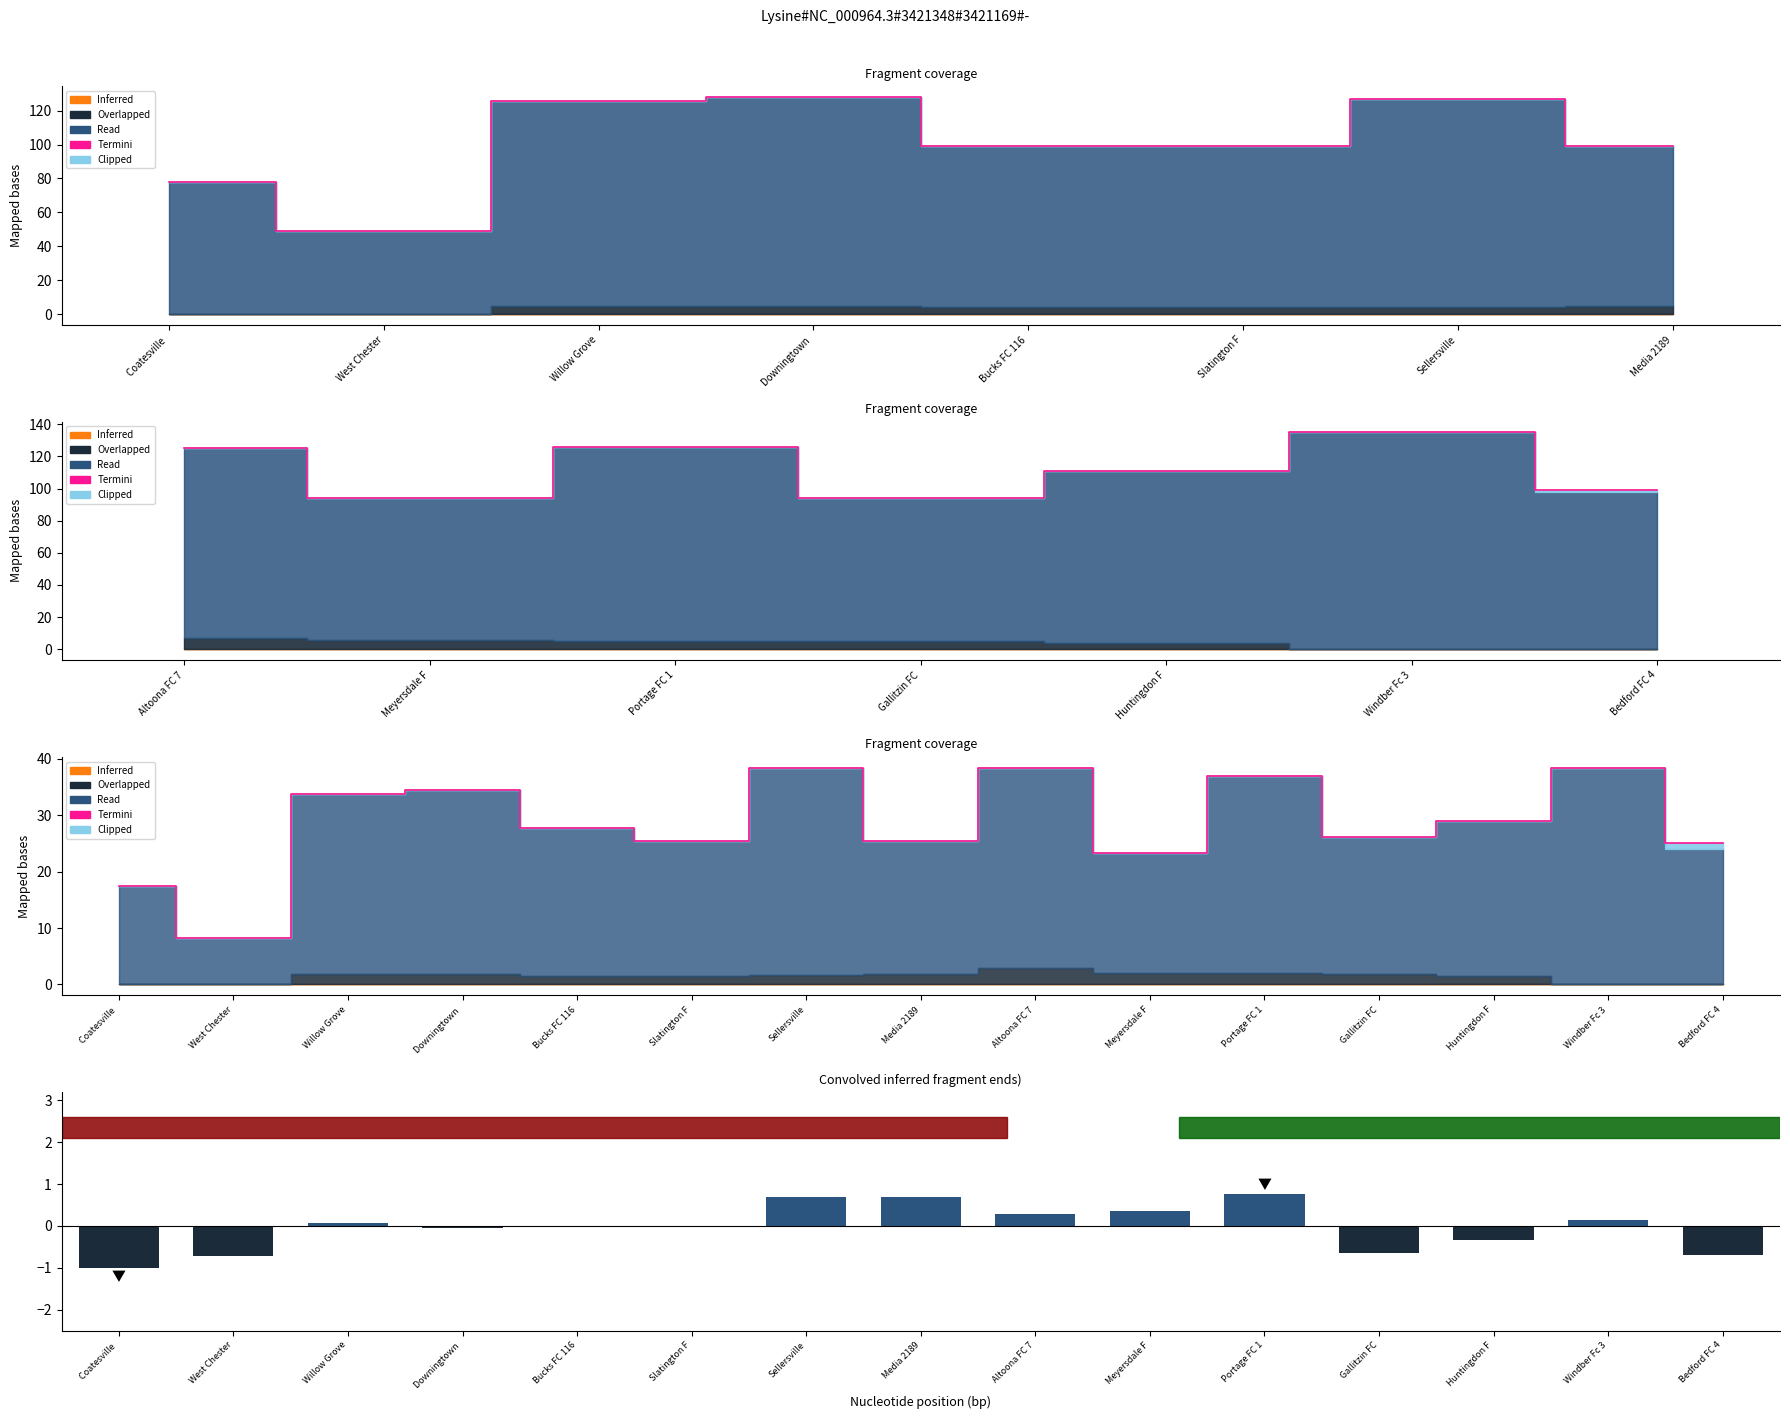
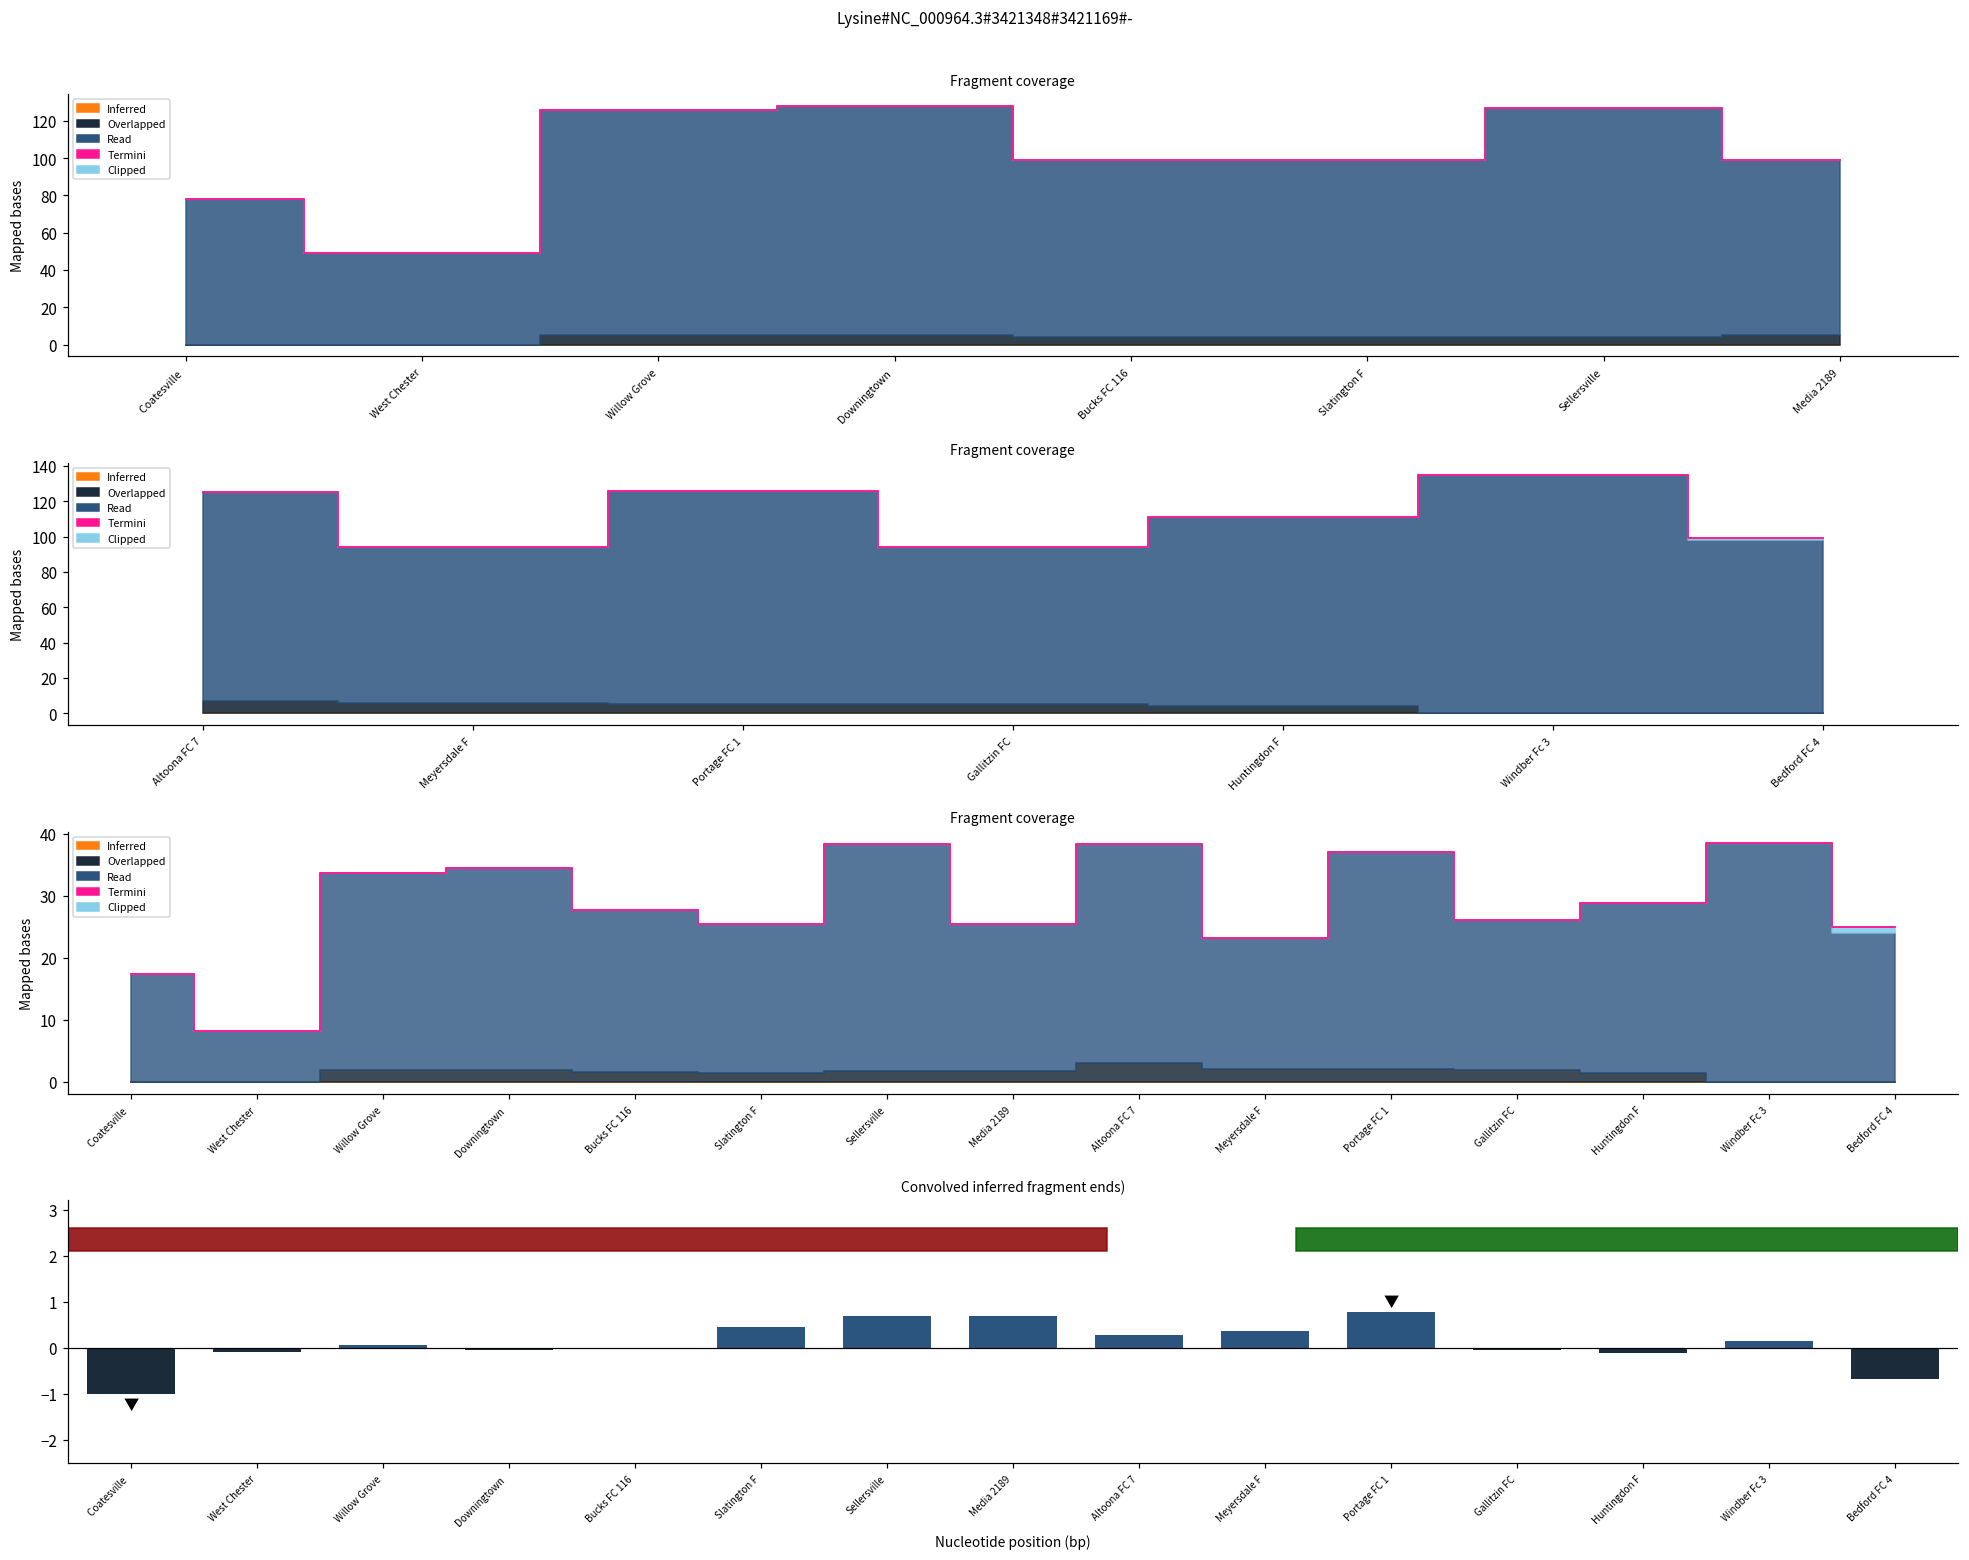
Convolved inferred fragment ends), West Chester: -0.7 -> -0.1
Convolved inferred fragment ends), Slatington F: 0.0 -> 0.5
Convolved inferred fragment ends), Gallitzin FC: -0.7 -> -0.1
Convolved inferred fragment ends), Huntingdon F: -0.3 -> -0.1
